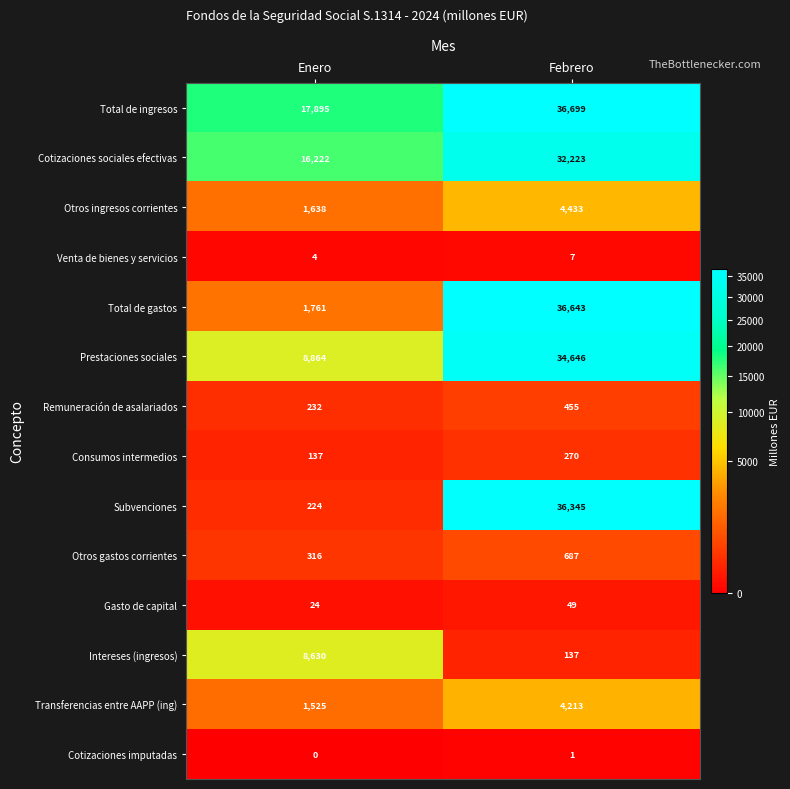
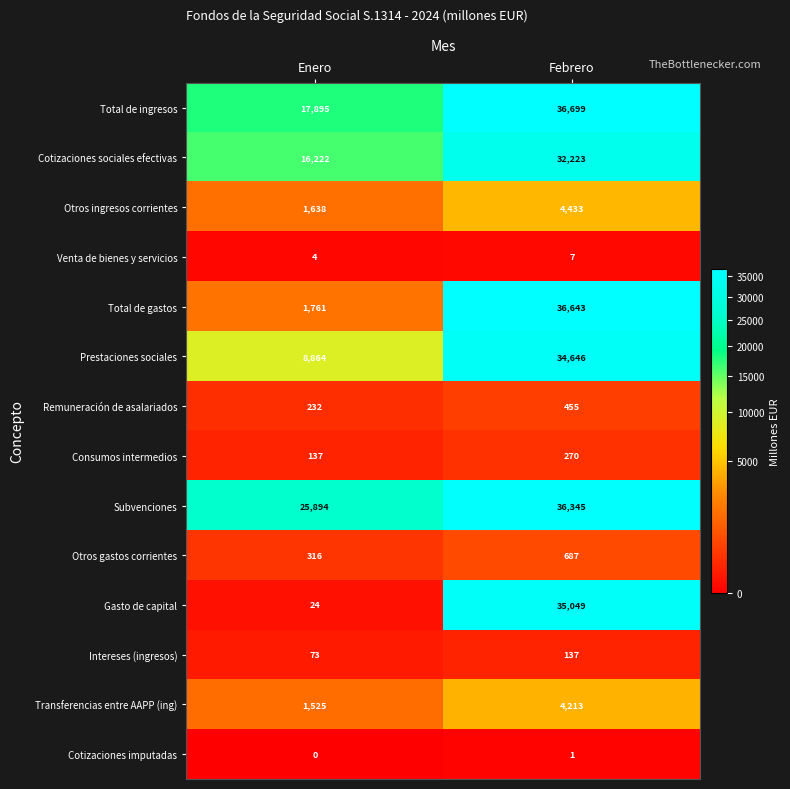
Subvenciones, Enero: 224 -> 25,894
Gasto de capital, Febrero: 49 -> 35,049
Intereses (ingresos), Enero: 8,630 -> 73
